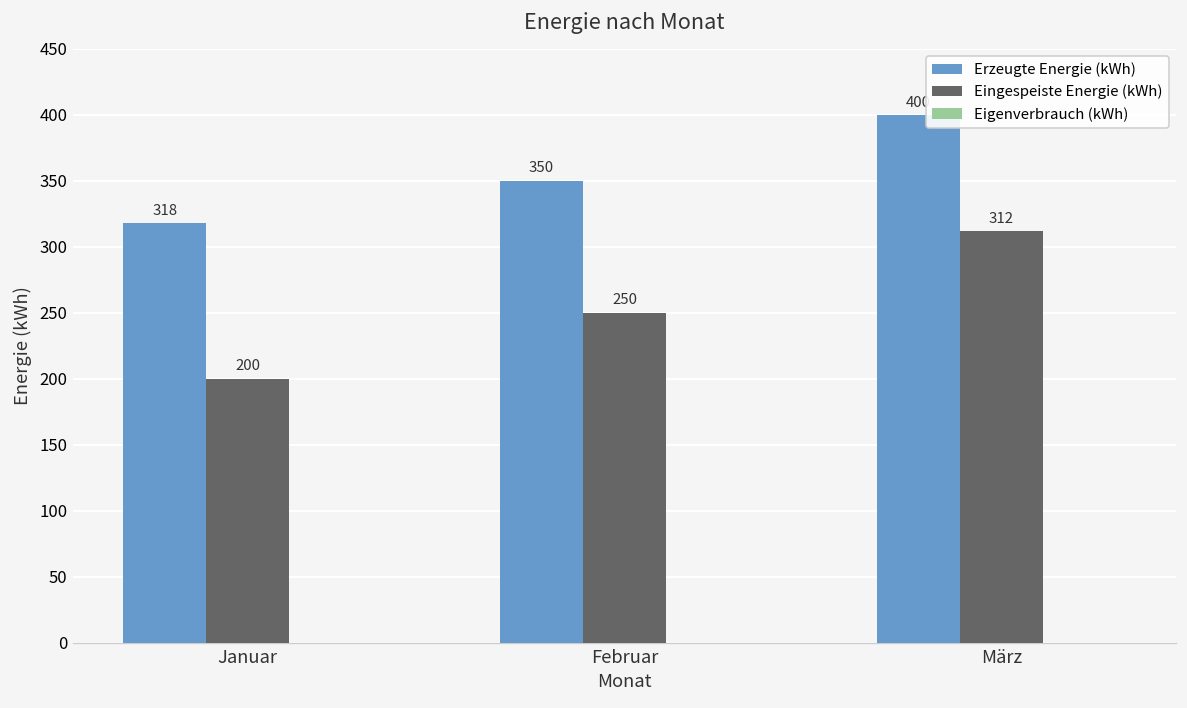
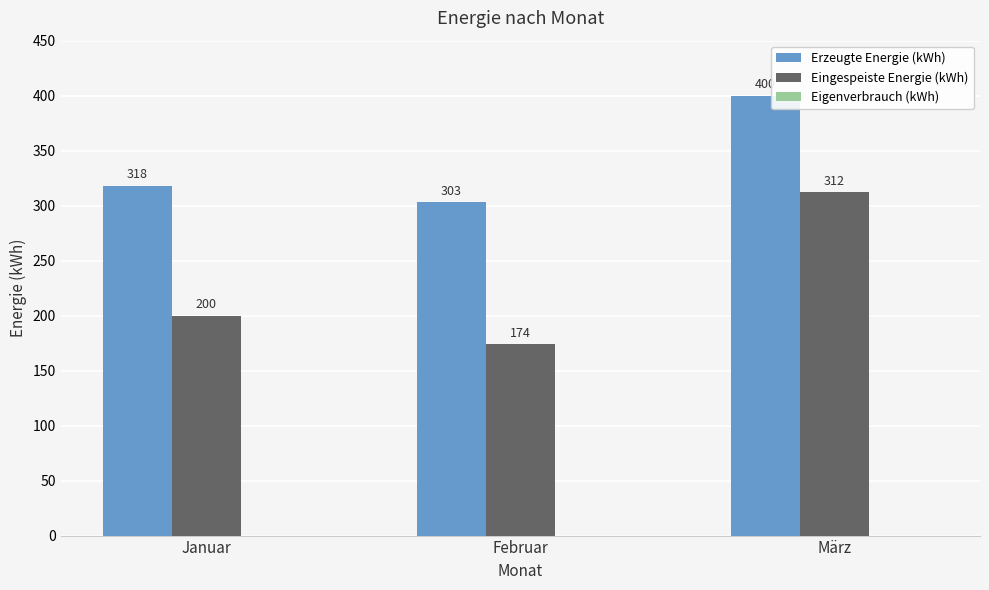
Erzeugte Energie (kWh), Februar: 350 -> 303
Eingespeiste Energie (kWh), Februar: 250 -> 174
